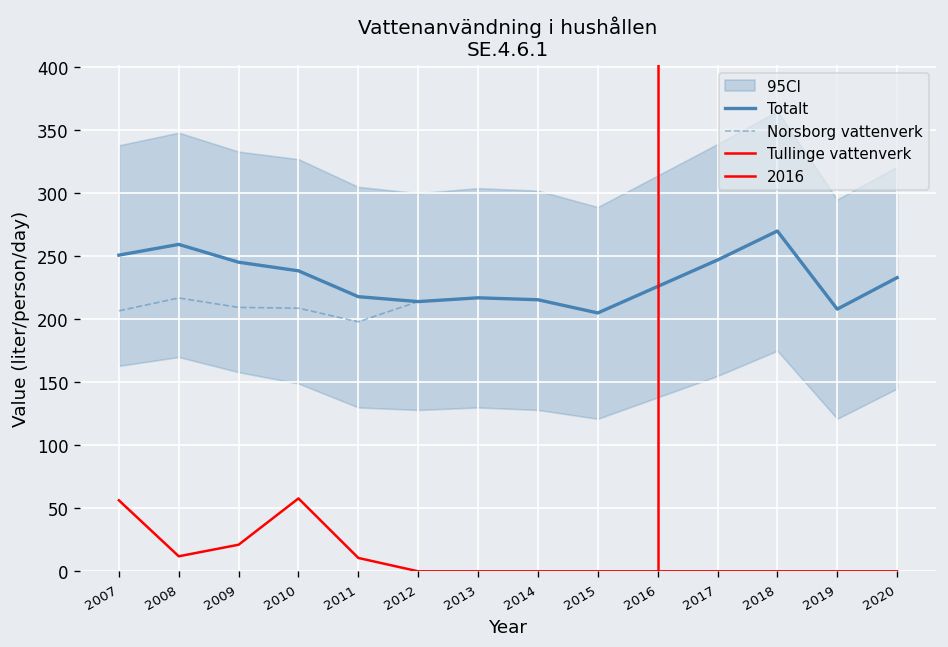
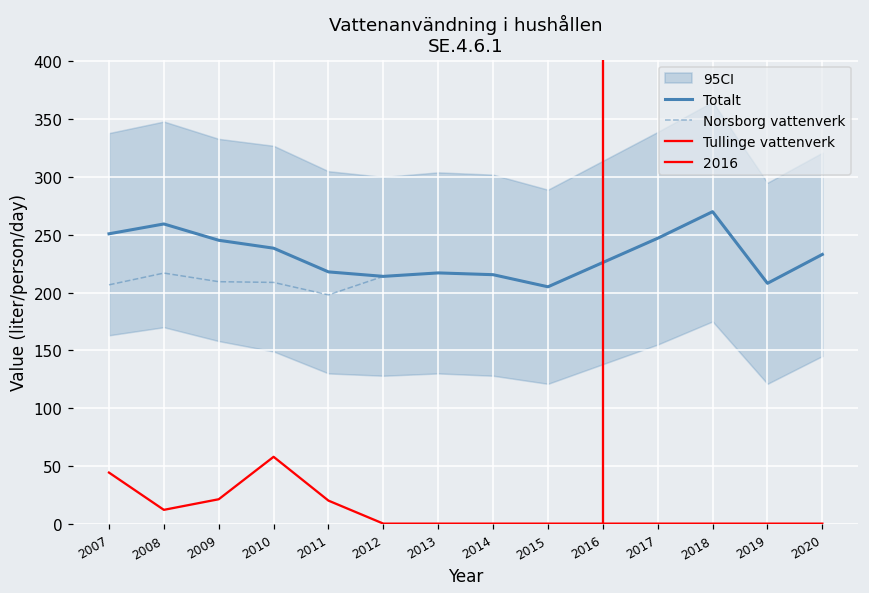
Tullinge vattenverk, 2007: 56 -> 44
Tullinge vattenverk, 2011: 11 -> 20
